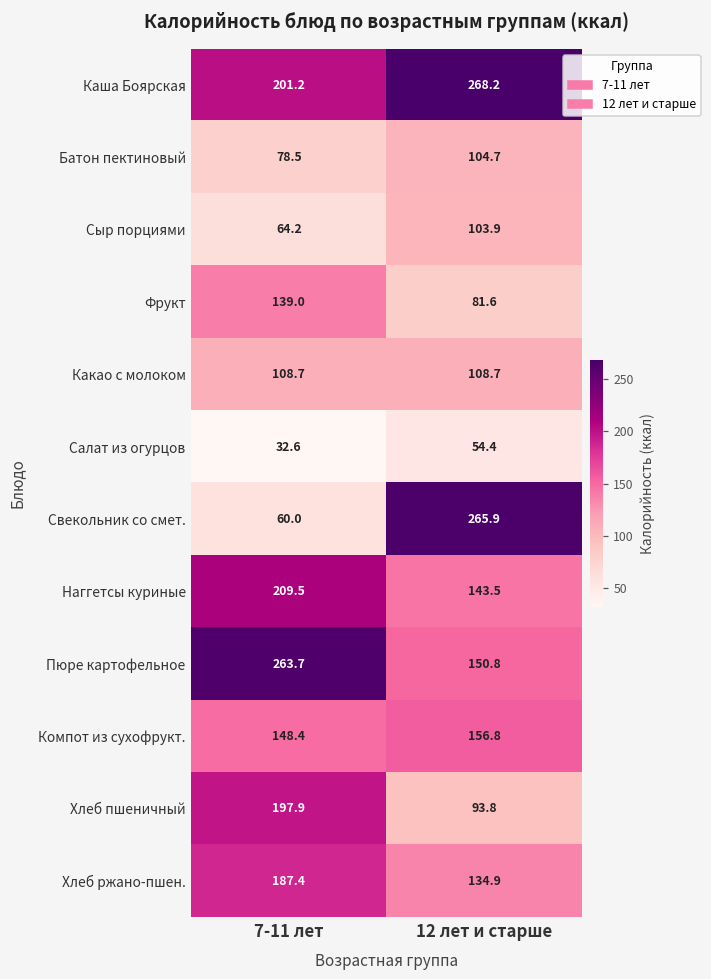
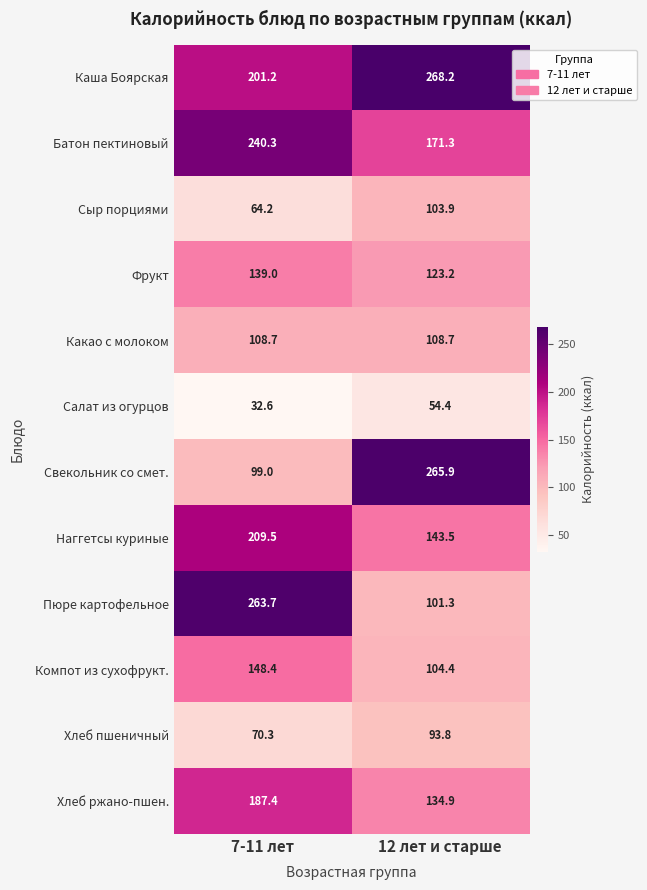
Батон пектиновый, 7-11 лет: 78.5 -> 240.3
Батон пектиновый, 12 лет и старше: 104.7 -> 171.3
Фрукт, 12 лет и старше: 81.6 -> 123.2
Свекольник со смет., 7-11 лет: 60.0 -> 99.0
Пюре картофельное, 12 лет и старше: 150.8 -> 101.3
Компот из сухофрукт., 12 лет и старше: 156.8 -> 104.4
Хлеб пшеничный, 7-11 лет: 197.9 -> 70.3
